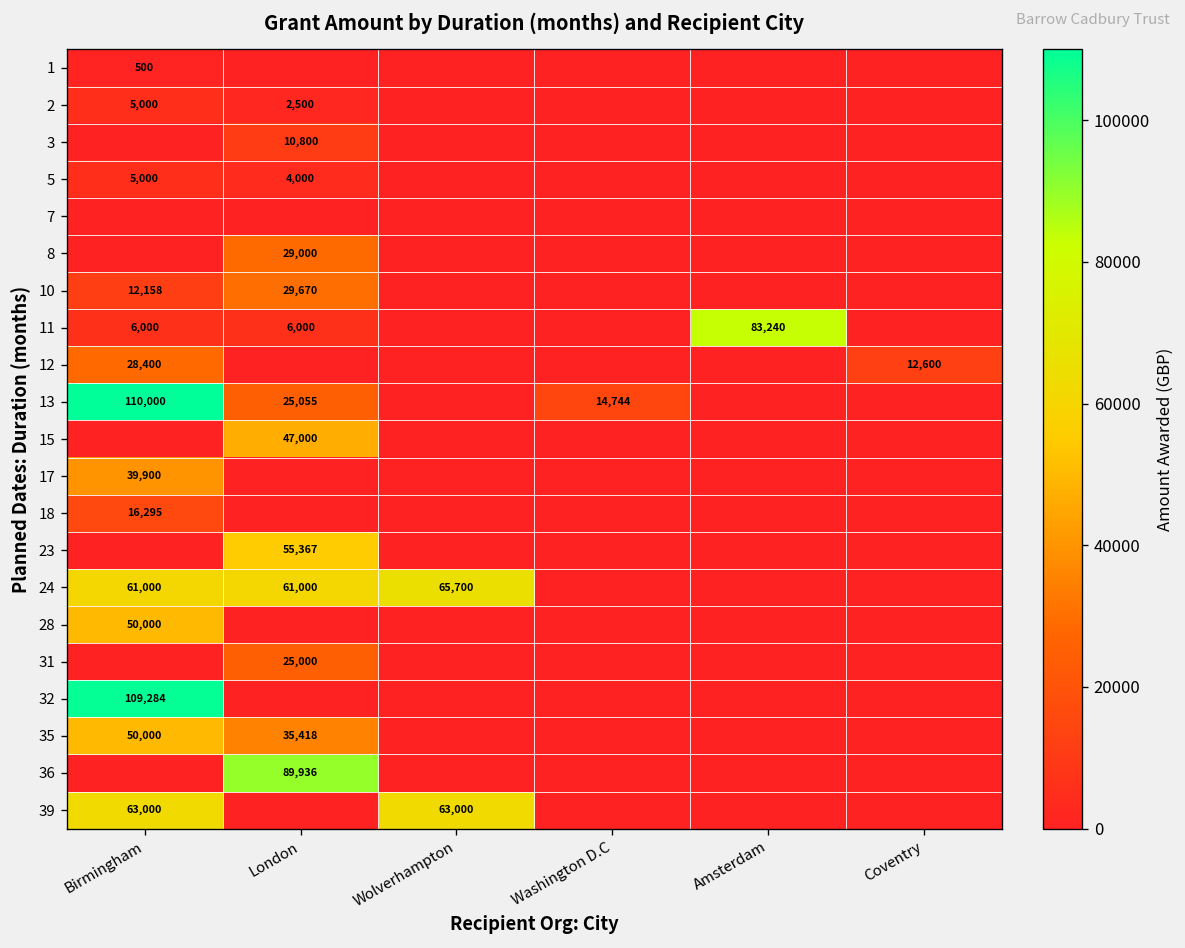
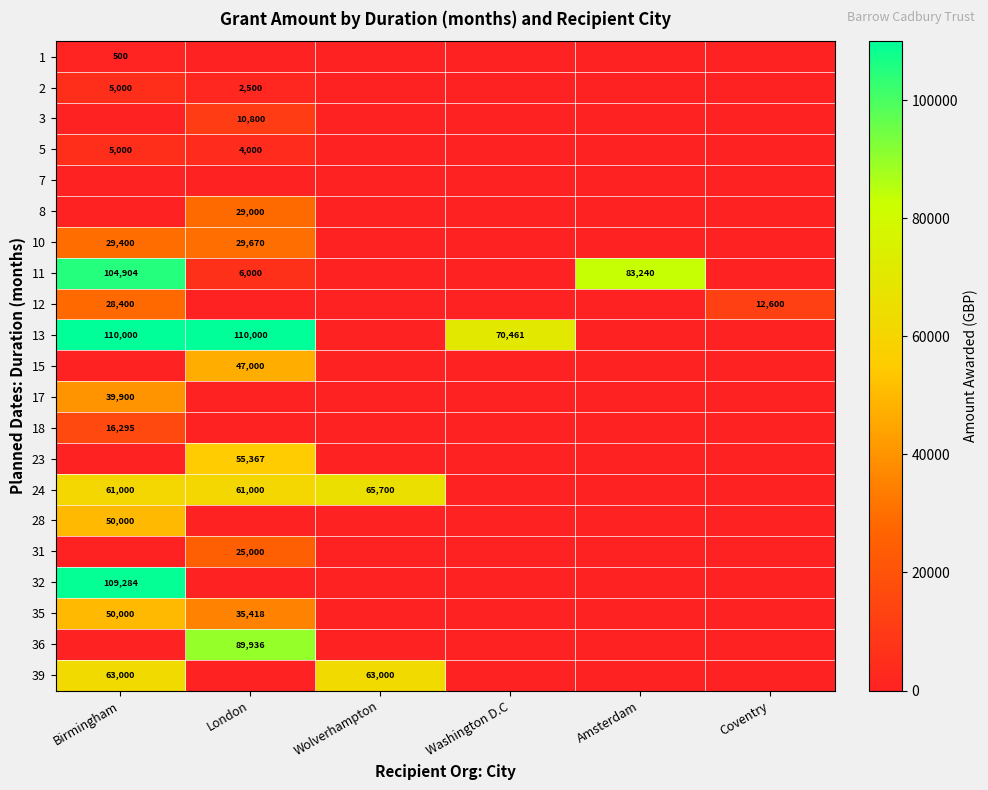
10, Birmingham: 12,158 -> 29,400
11, Birmingham: 6,000 -> 104,904
13, London: 25,055 -> 110,000
13, Washington D.C: 14,744 -> 70,461
